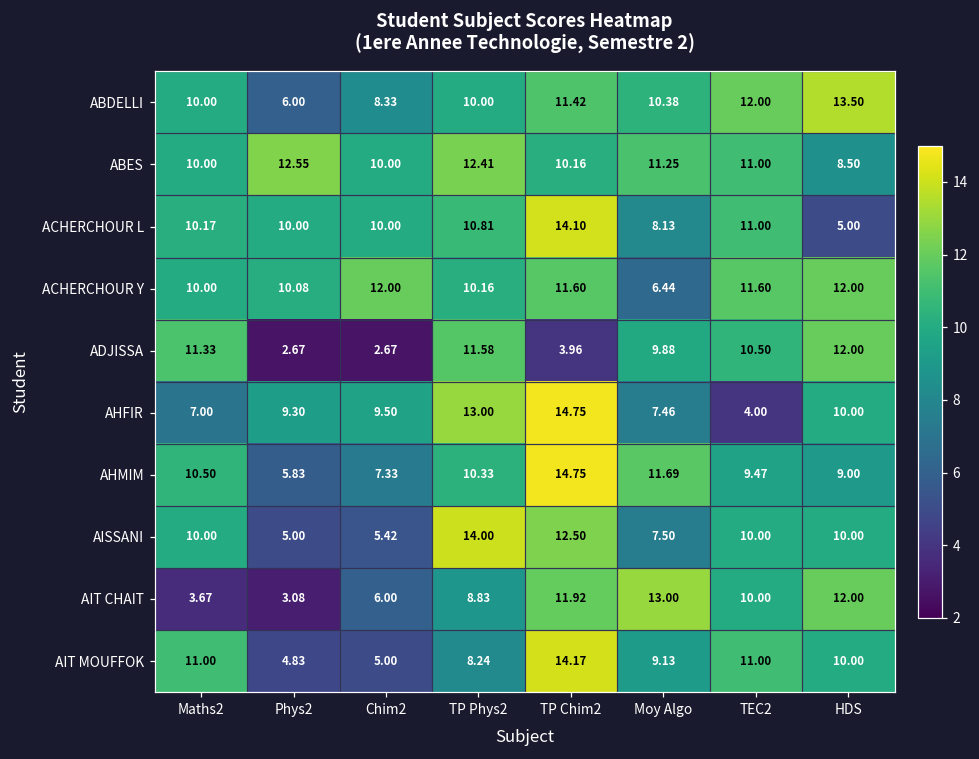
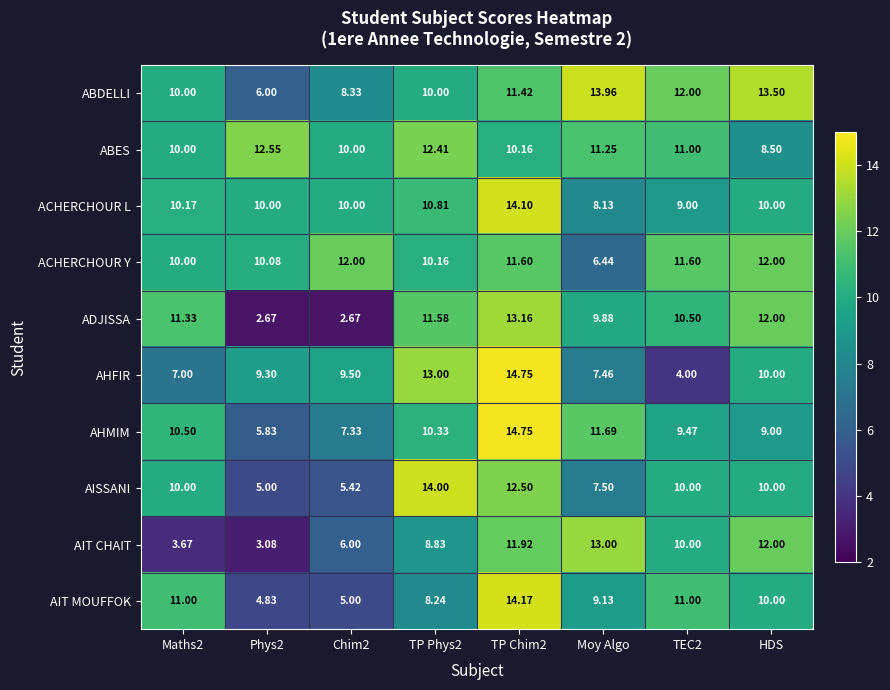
ABDELLI, Moy Algo: 10.38 -> 13.96
ACHERCHOUR L, TEC2: 11.00 -> 9.00
ACHERCHOUR L, HDS: 5.00 -> 10.00
ADJISSA, TP Chim2: 3.96 -> 13.16
